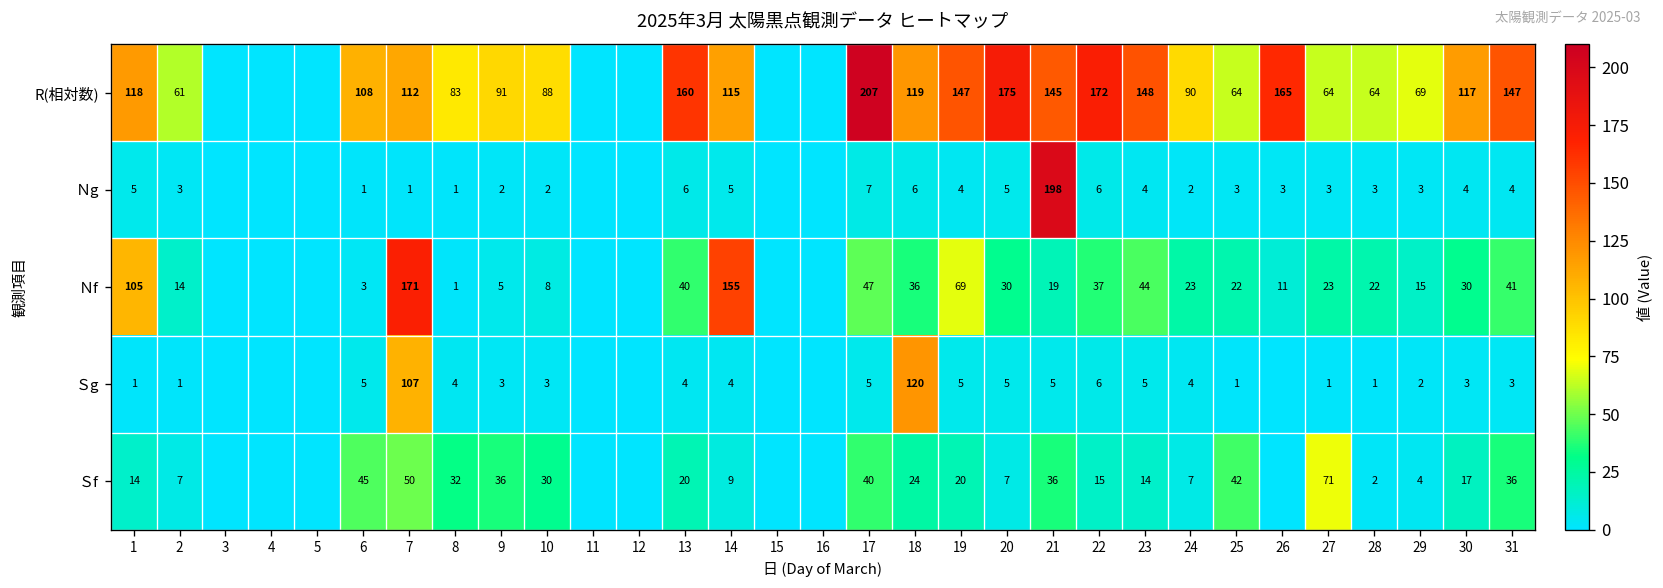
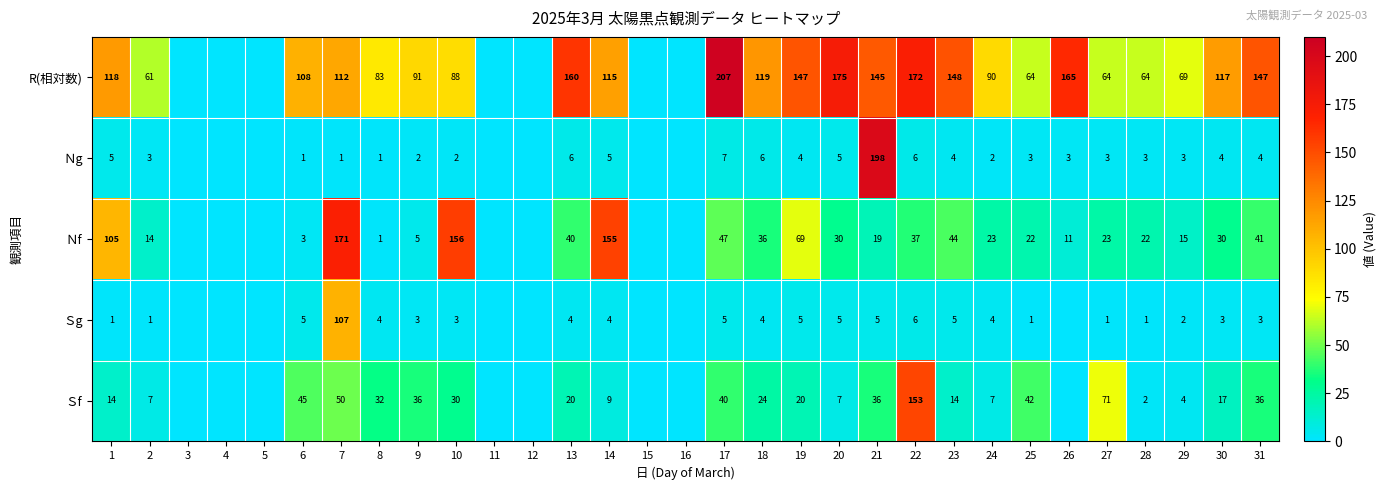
Ｎf, 10: 8 -> 156
Ｓg, 18: 120 -> 4
Ｓf, 22: 15 -> 153
